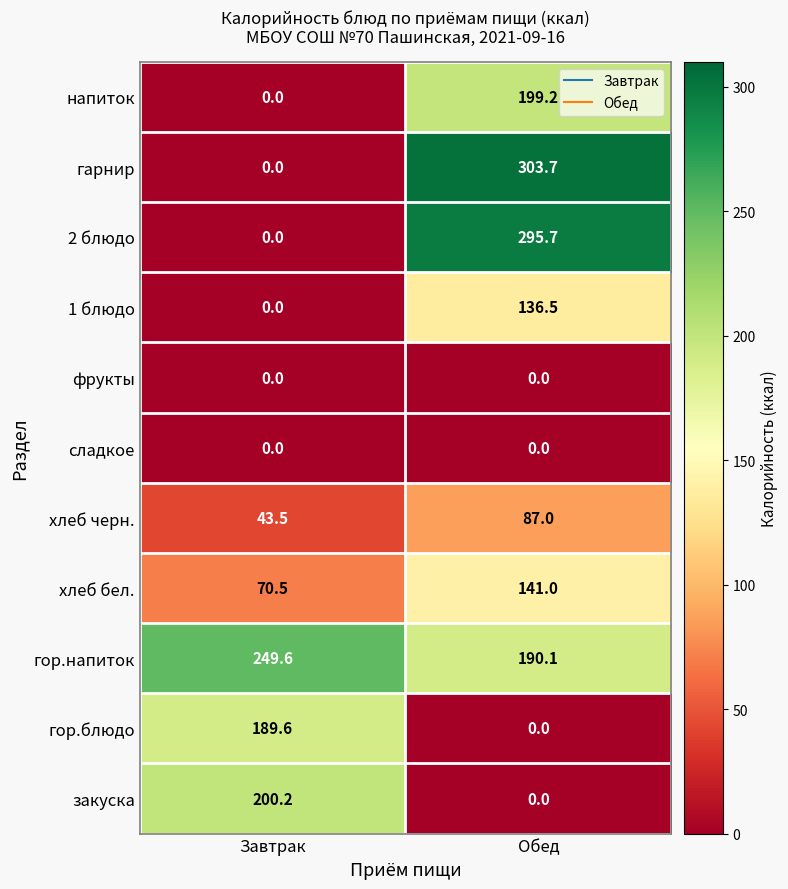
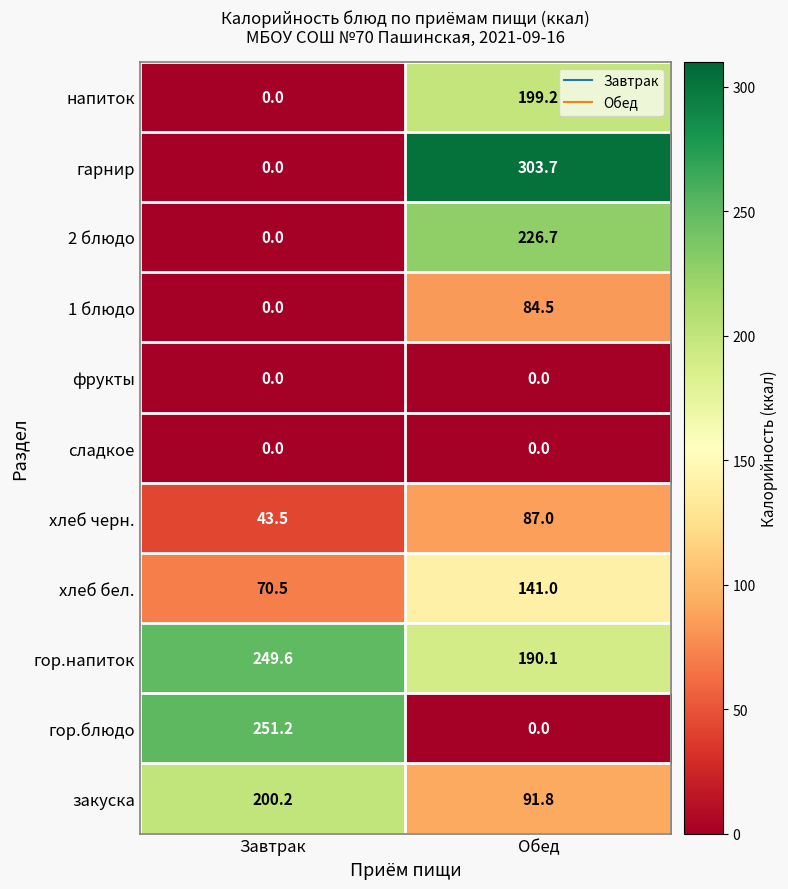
2 блюдо, Обед: 295.7 -> 226.7
1 блюдо, Обед: 136.5 -> 84.5
гор.блюдо, Завтрак: 189.6 -> 251.2
закуска, Обед: 0.0 -> 91.8
